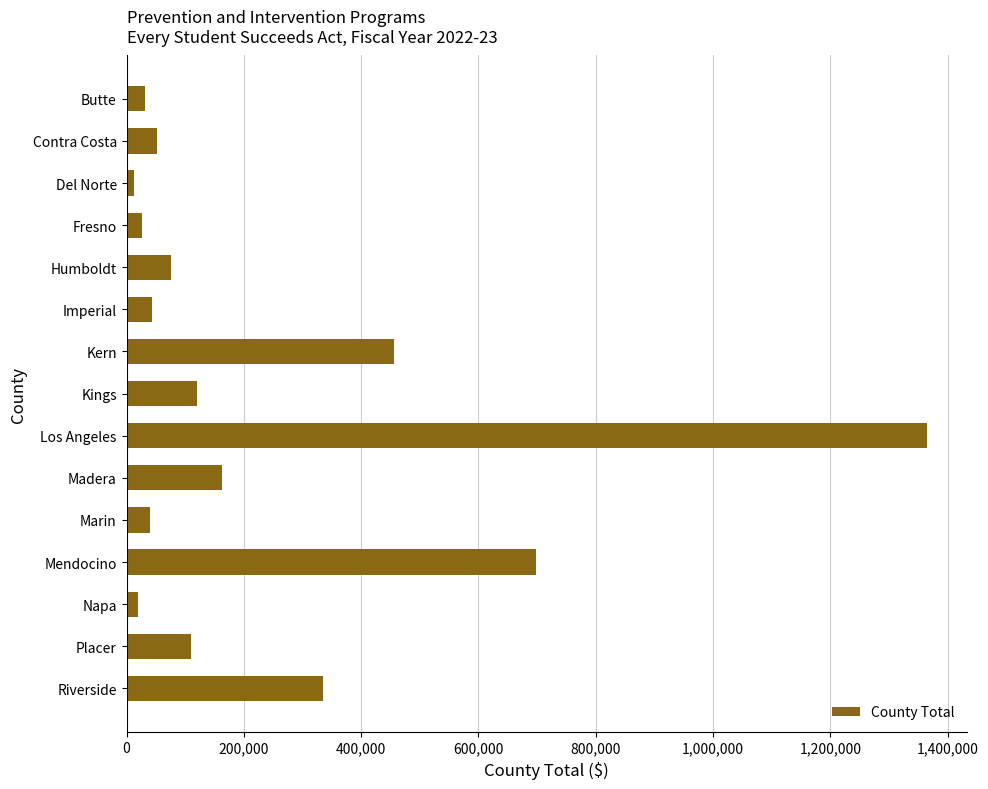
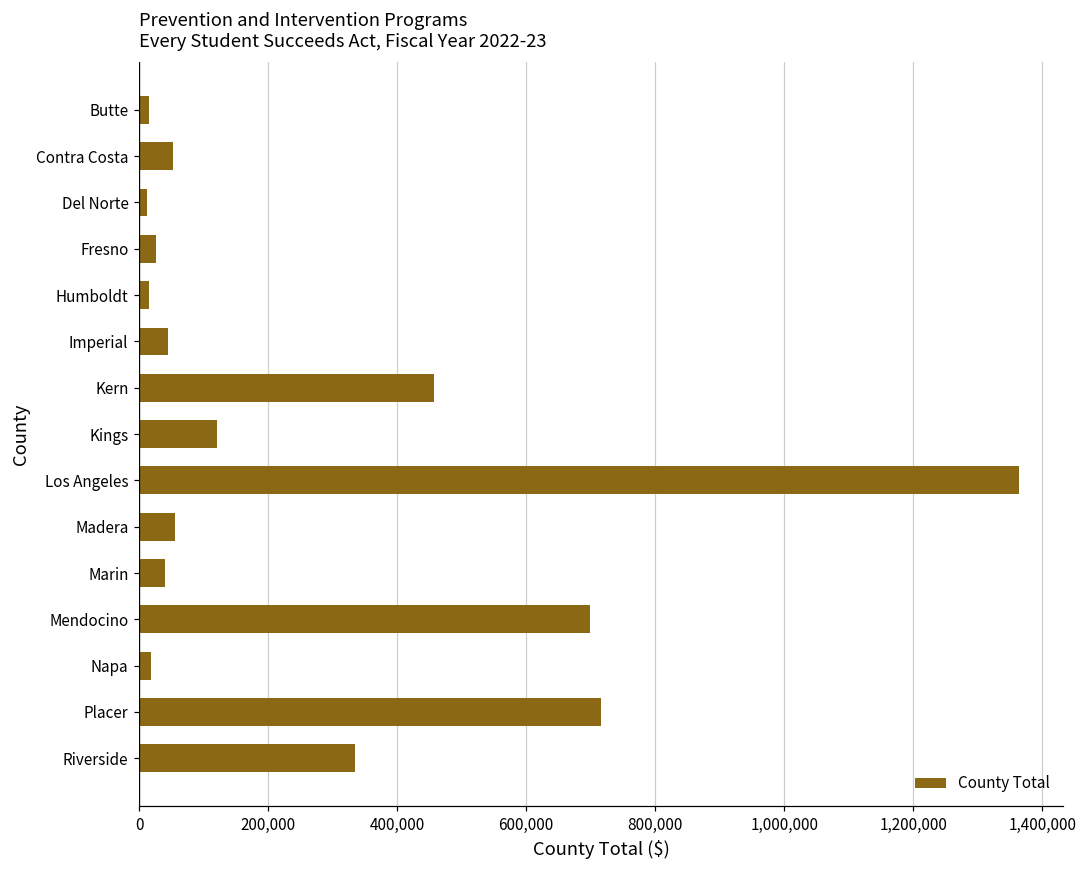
Butte: 30,000 -> 20,000
Humboldt: 80,000 -> 10,000
Madera: 160,000 -> 60,000
Placer: 110,000 -> 720,000
